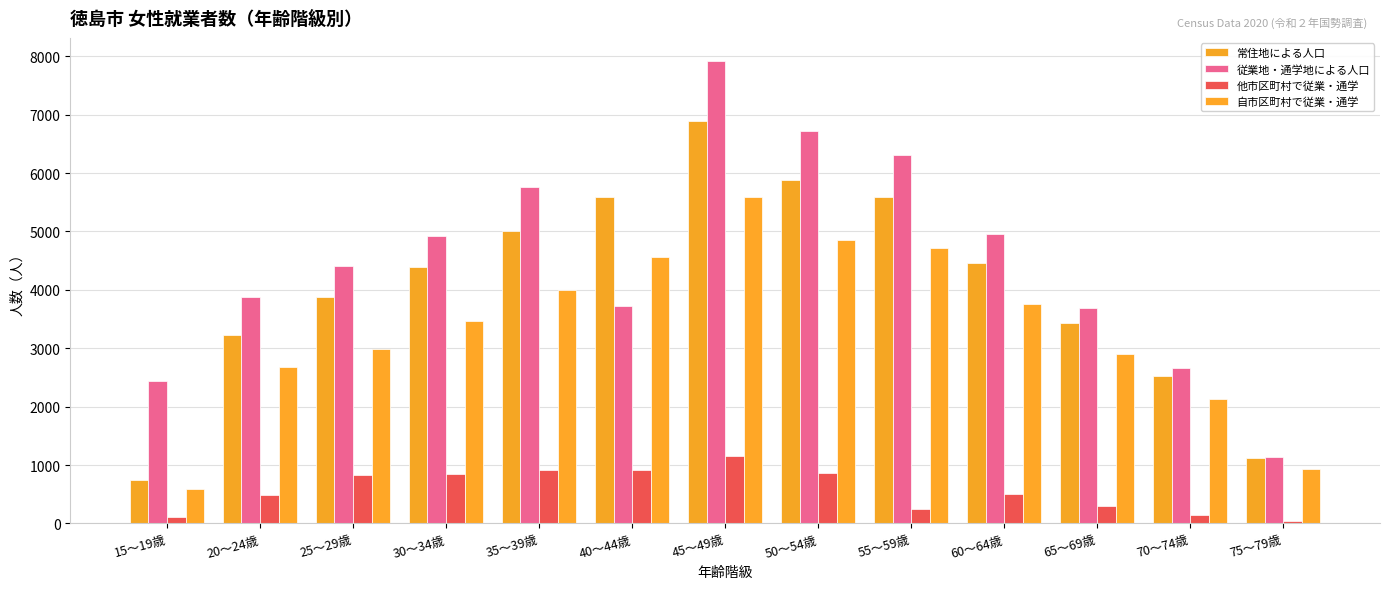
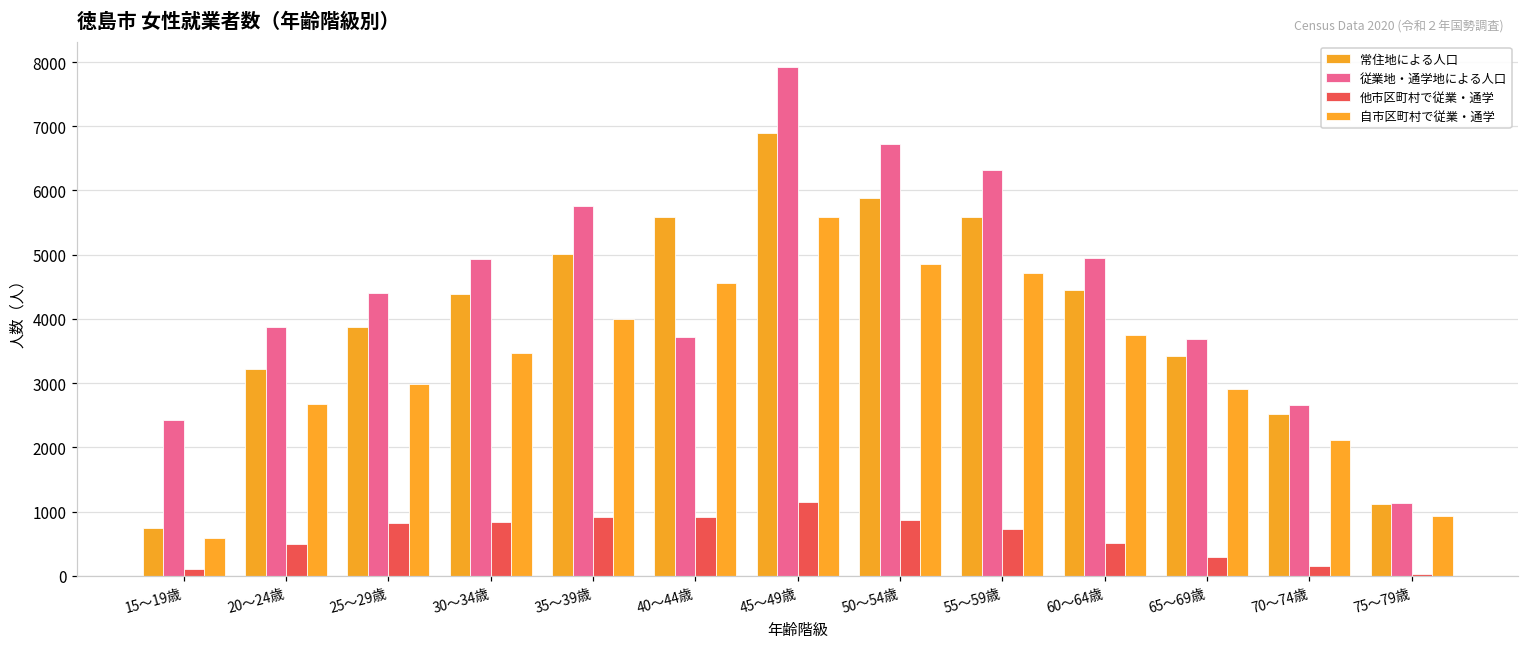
他市区町村で従業・通学, 55～59歳: 200 -> 700
